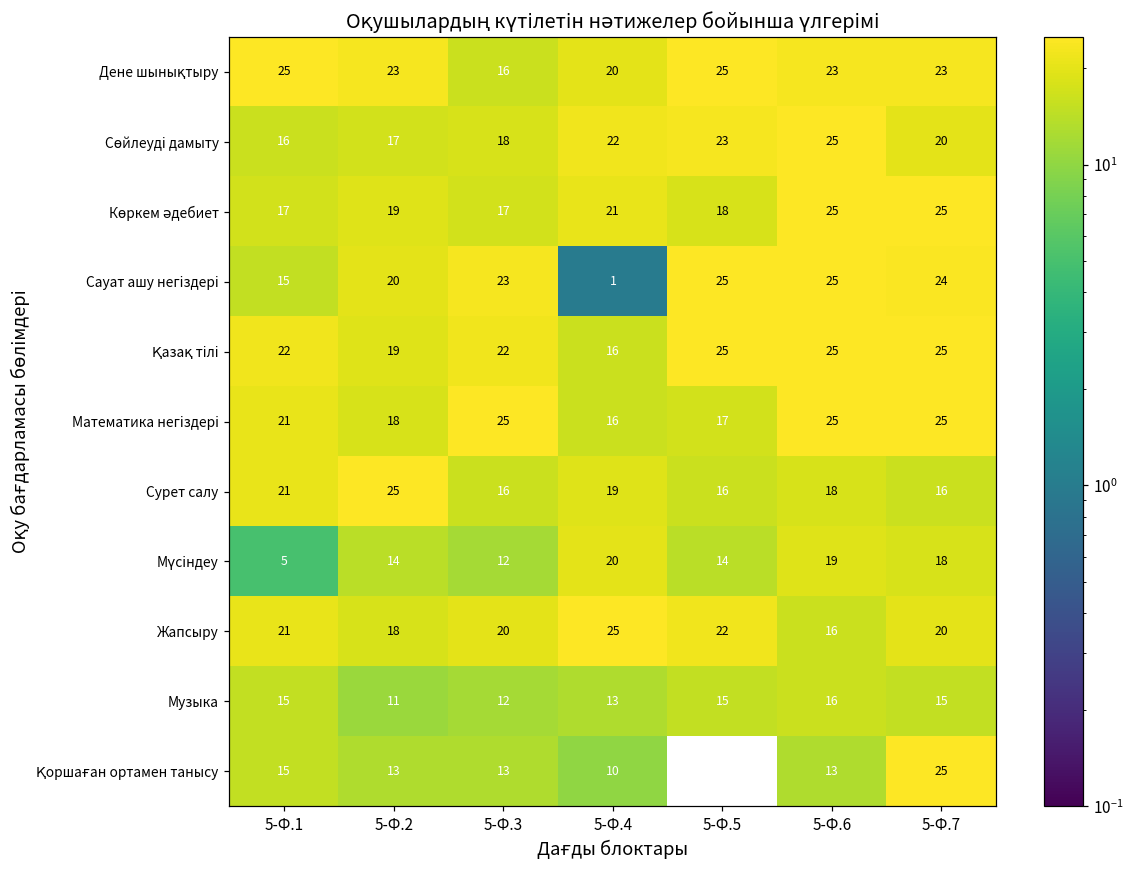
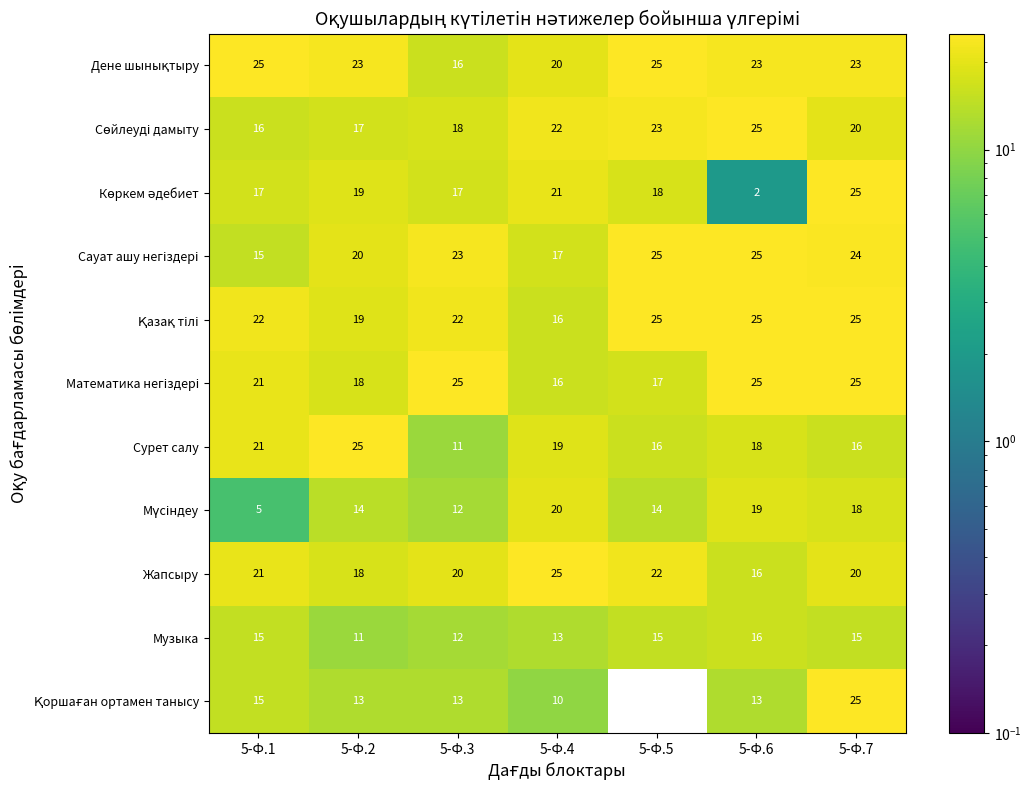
Көркем әдебиет, 5-Ф.6: 25 -> 2
Сауат ашу негіздері, 5-Ф.4: 1 -> 17
Сурет салу, 5-Ф.3: 16 -> 11
